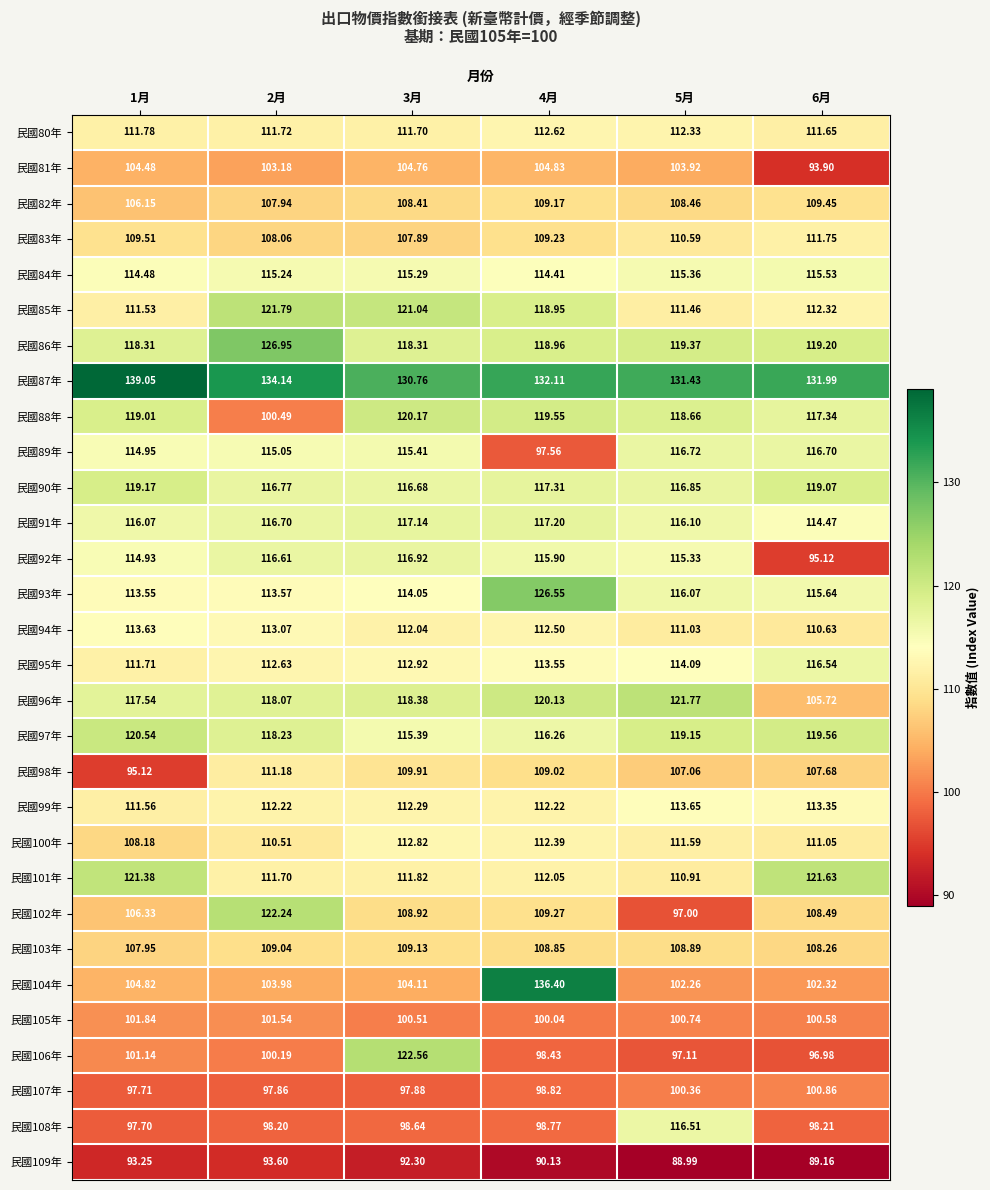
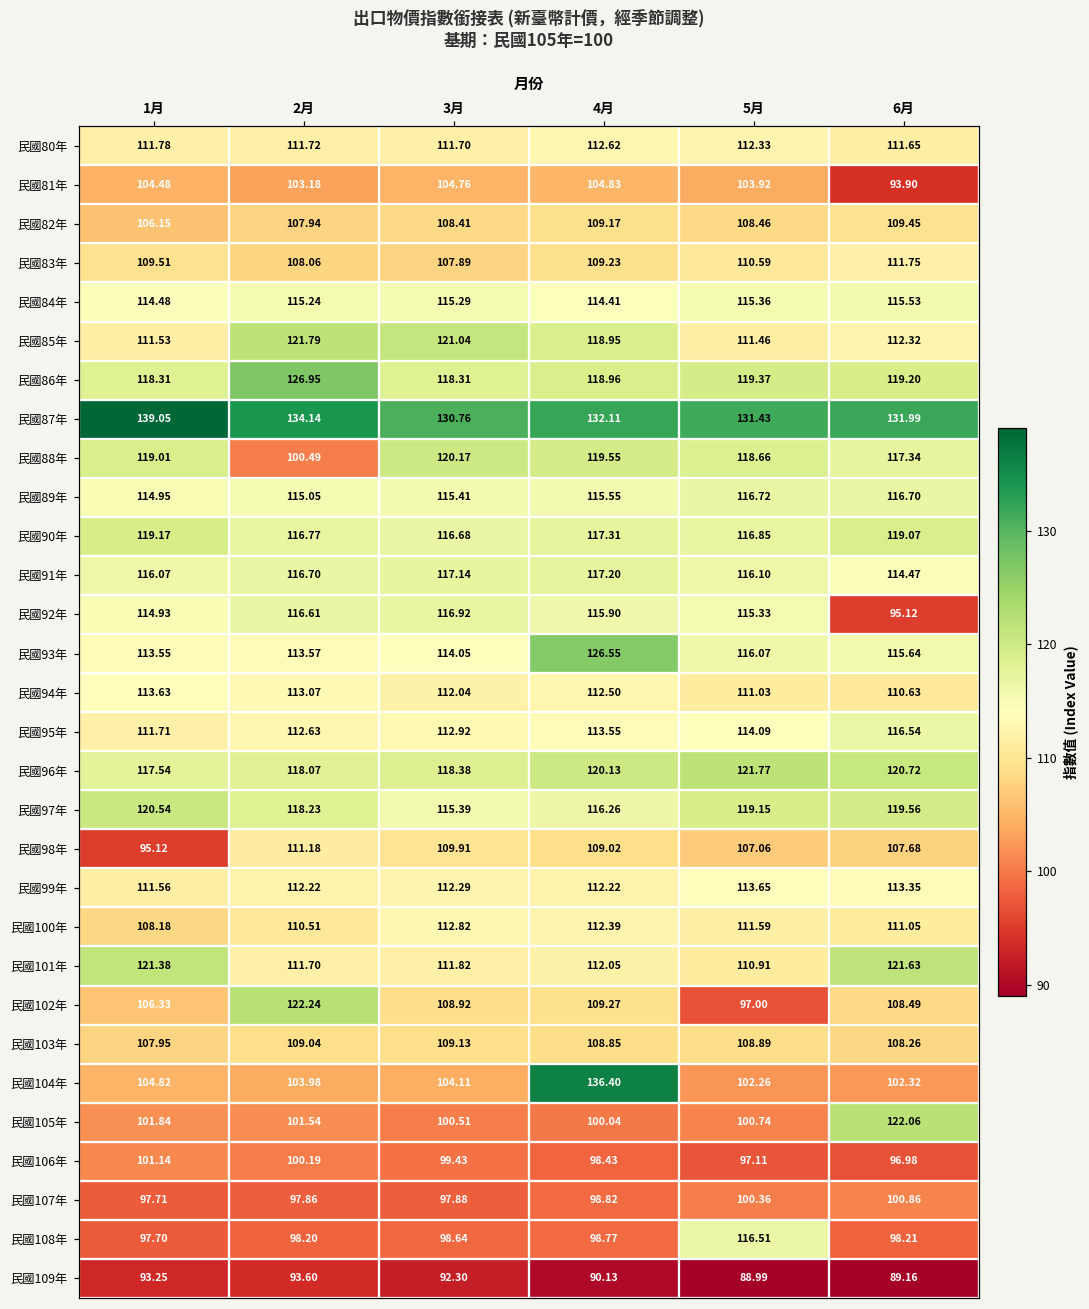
民國89年, 4月: 97.56 -> 115.55
民國96年, 6月: 105.72 -> 120.72
民國105年, 6月: 100.58 -> 122.06
民國106年, 3月: 122.56 -> 99.43
